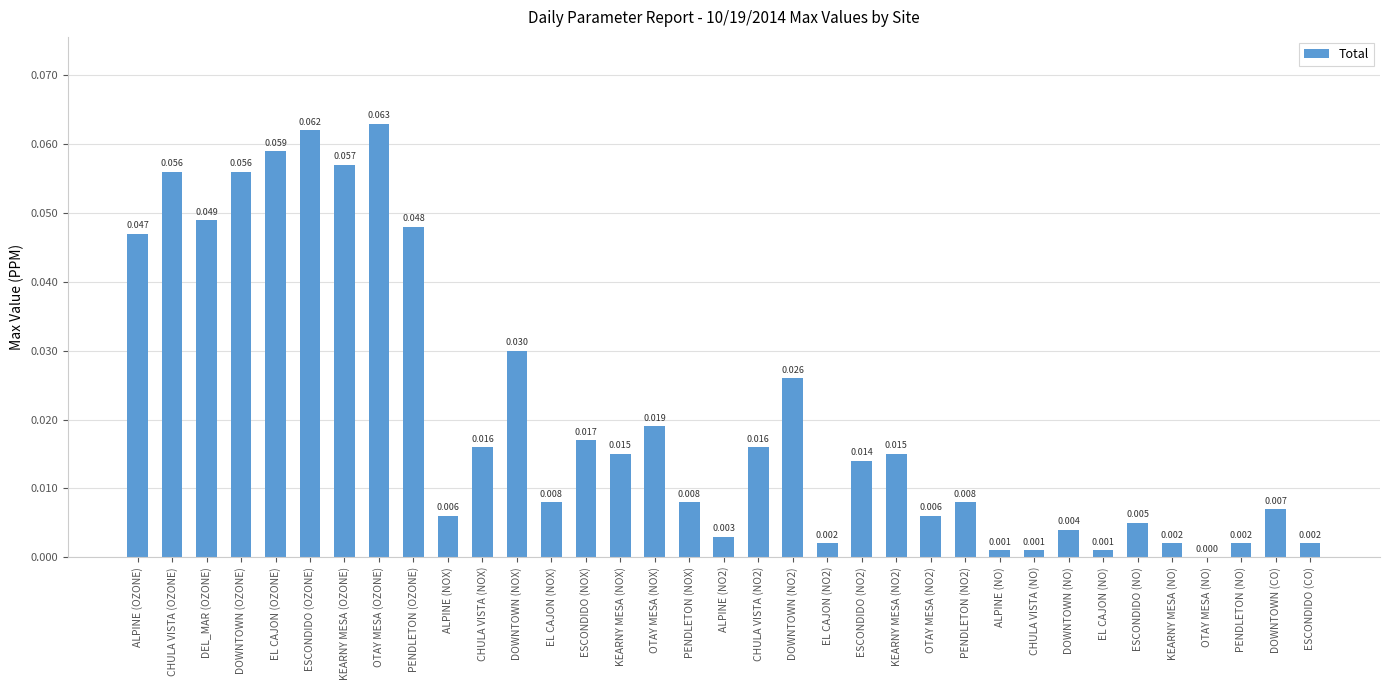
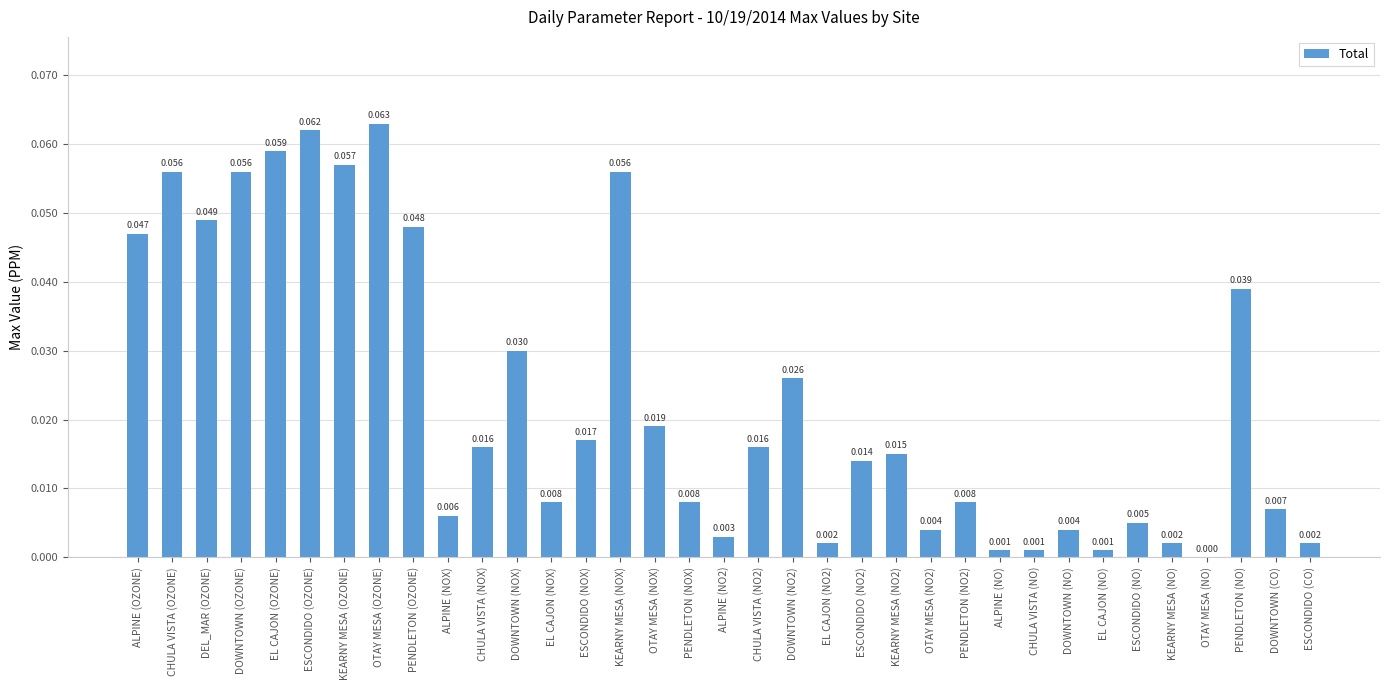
KEARNY MESA (NOX): 0.015 -> 0.056
OTAY MESA (NO2): 0.006 -> 0.004
PENDLETON (NO): 0.002 -> 0.039
